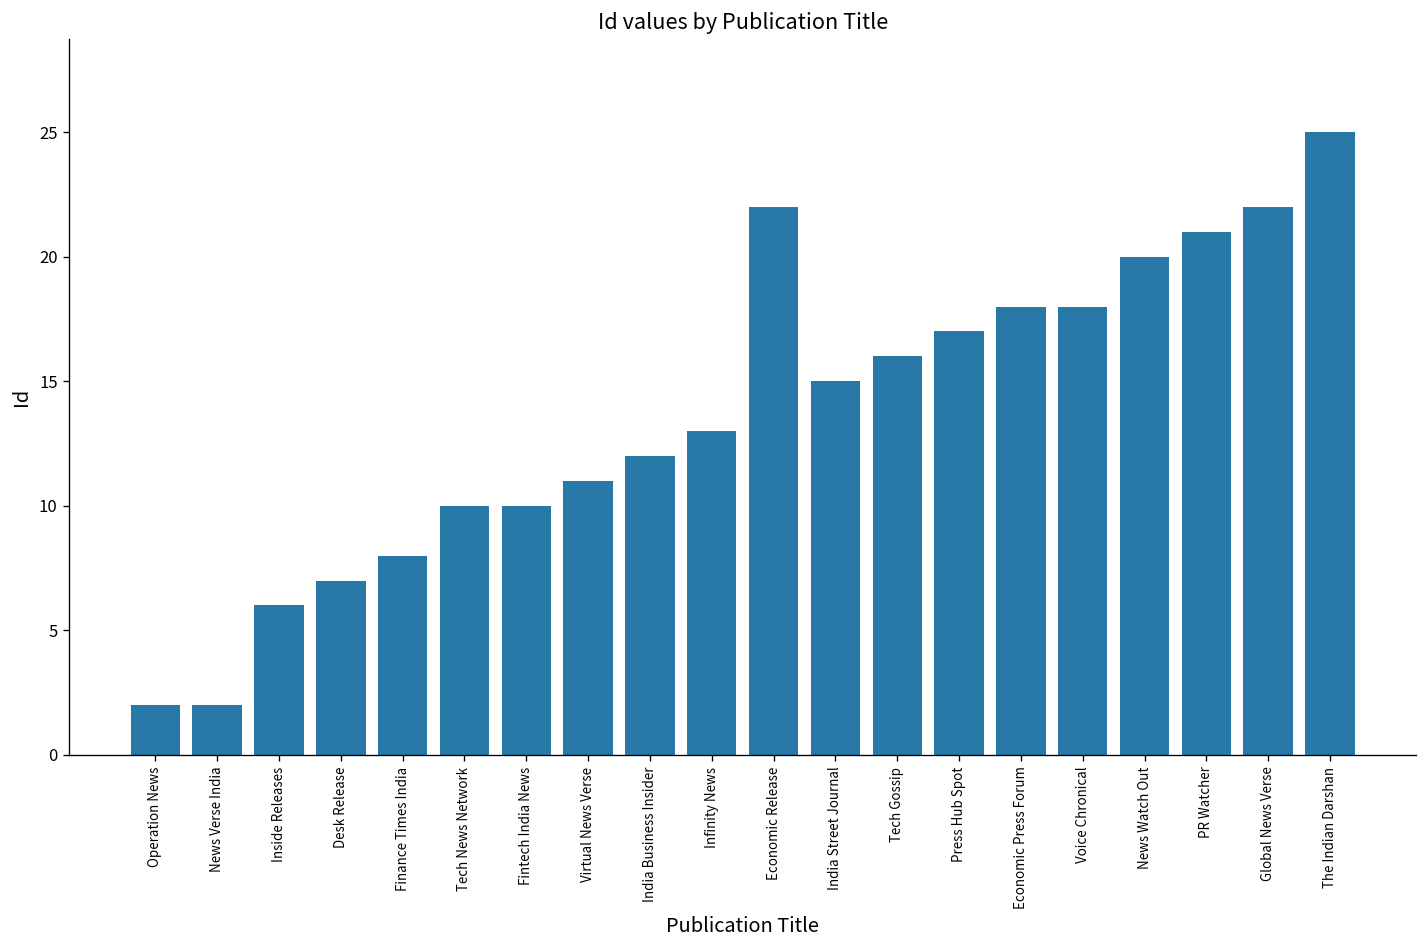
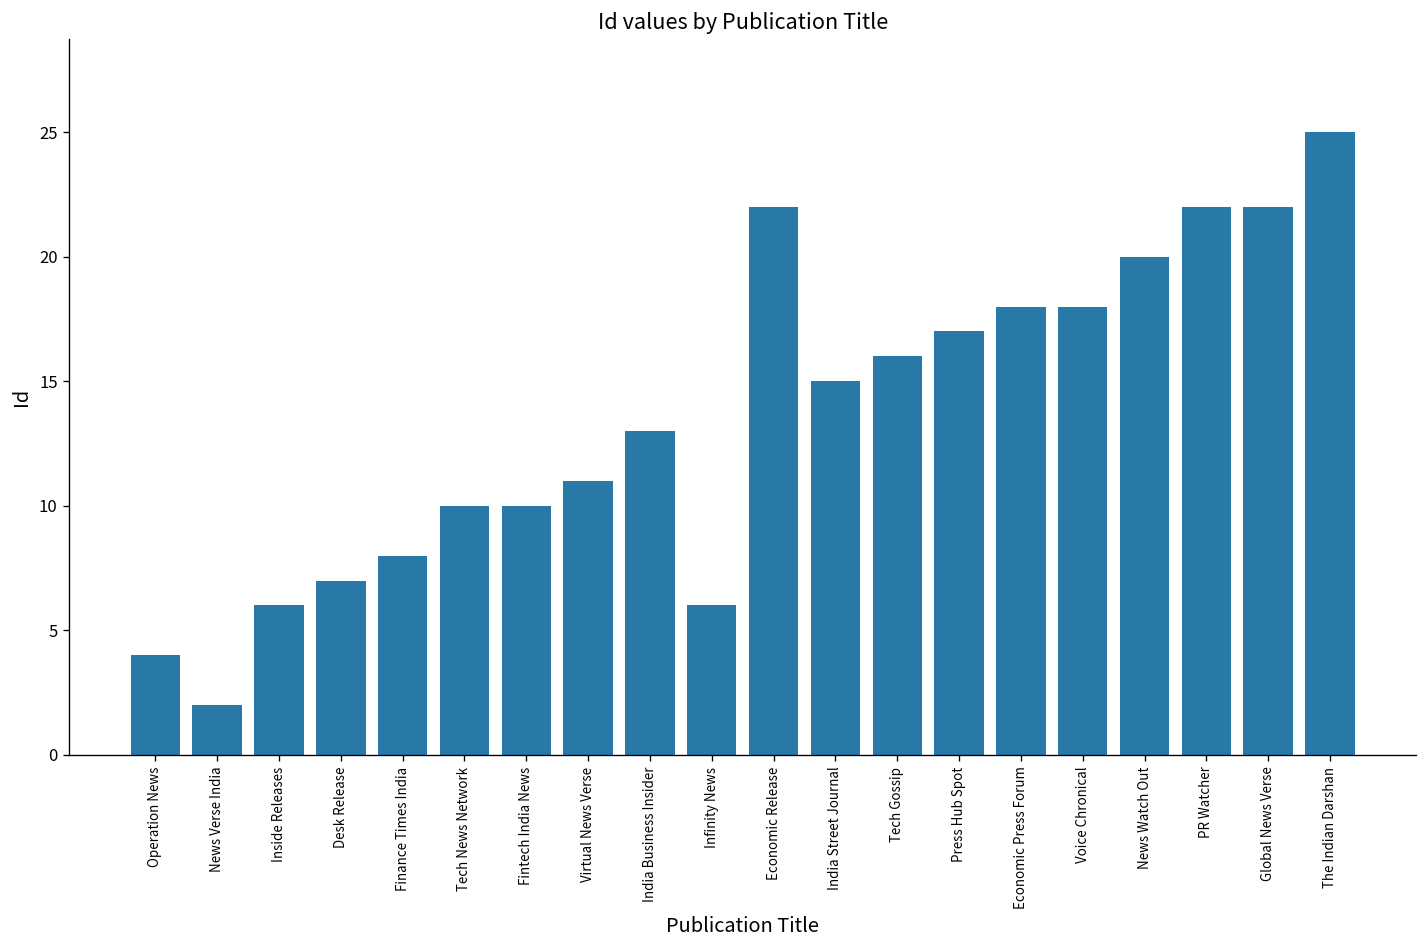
Operation News: 2 -> 4
India Business Insider: 12 -> 13
Infinity News: 13 -> 6
PR Watcher: 21 -> 22
